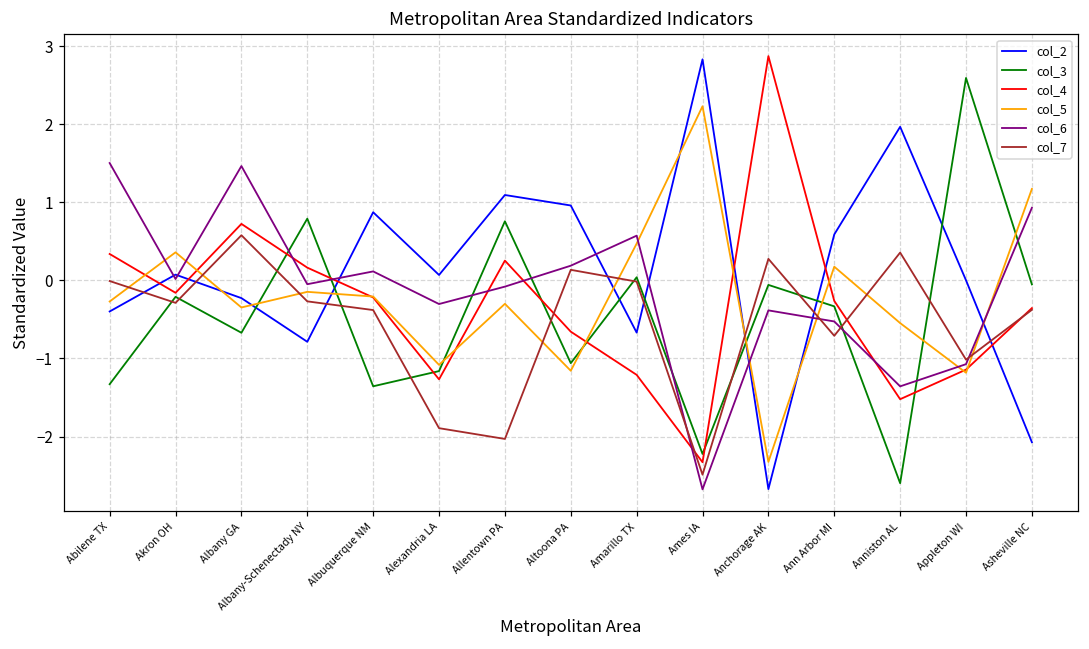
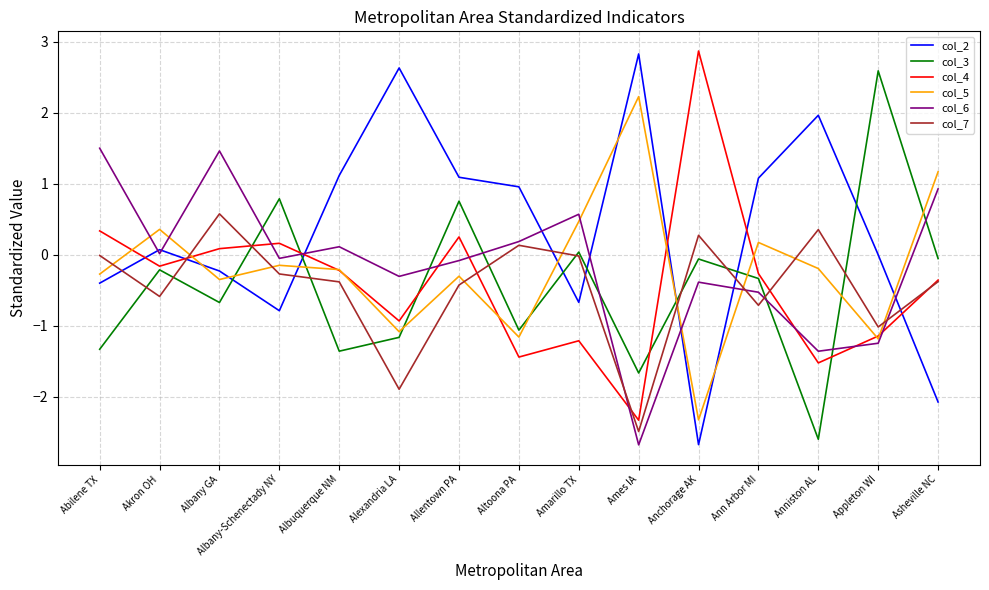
col_7, Akron OH: -0.3 -> -0.6
col_4, Albany GA: 0.7 -> 0.1
col_2, Albuquerque NM: 0.9 -> 1.1
col_2, Alexandria LA: 0.1 -> 2.6
col_4, Alexandria LA: -1.3 -> -0.9
col_7, Allentown PA: -2.0 -> -0.4
col_4, Altoona PA: -0.7 -> -1.4
col_3, Ames IA: -2.2 -> -1.7
col_2, Ann Arbor MI: 0.6 -> 1.1
col_5, Anniston AL: -0.5 -> -0.2
col_6, Appleton WI: -1.1 -> -1.2
